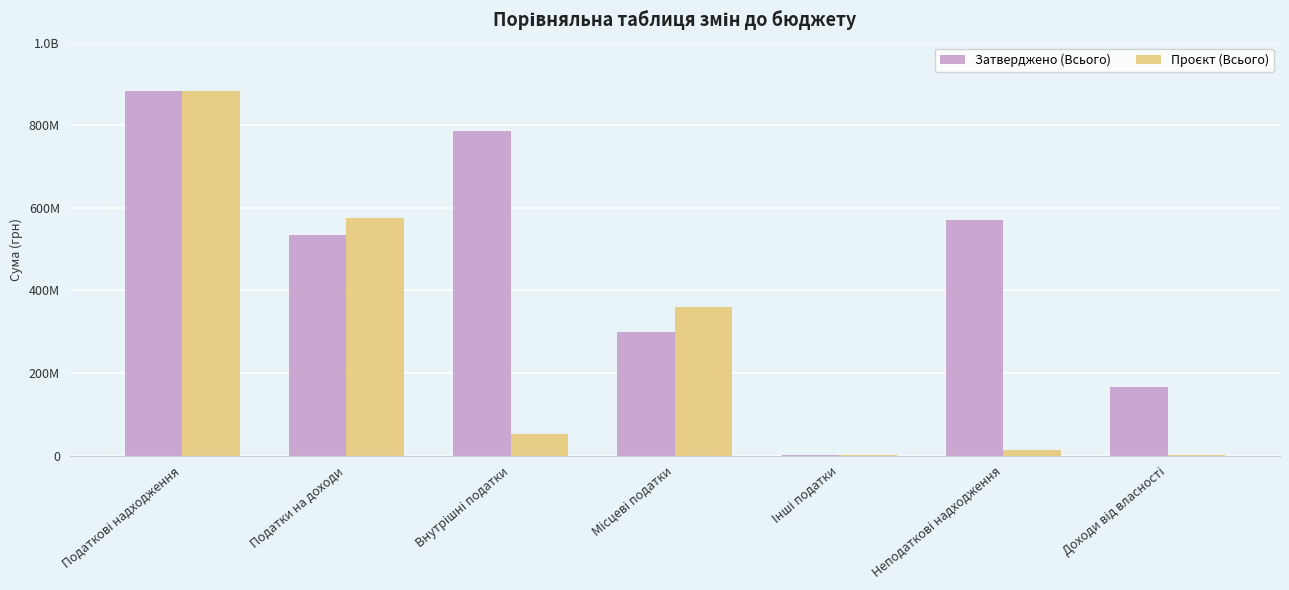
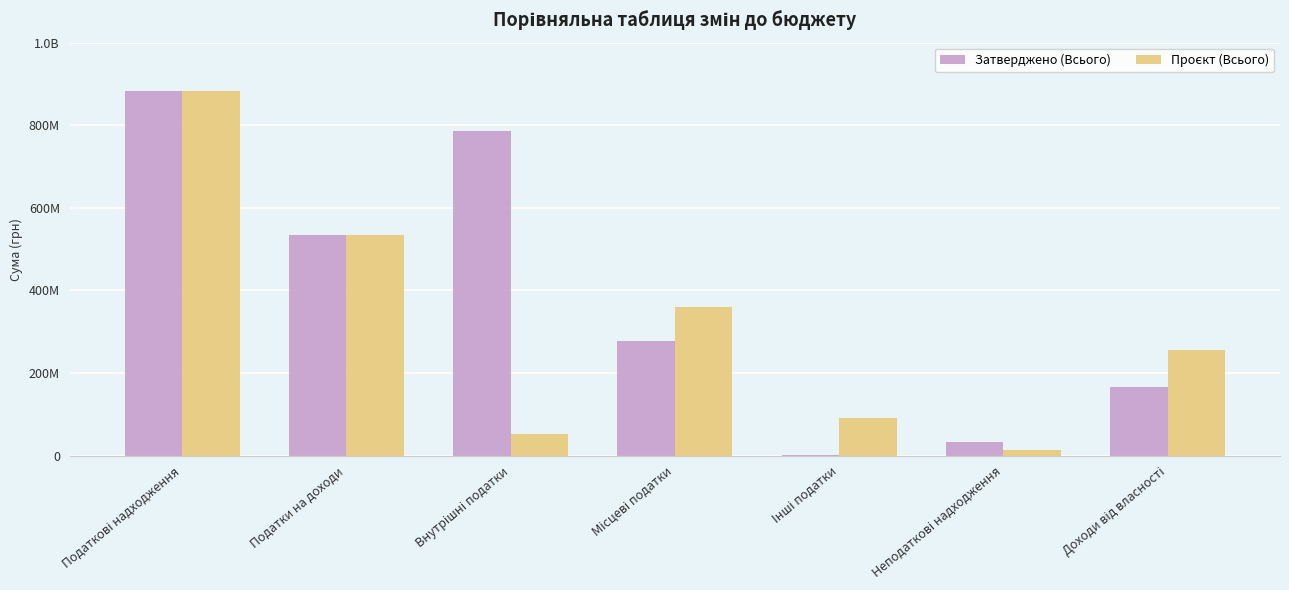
Проєкт (Всього), Податки на доходи: 570000000 -> 530000000
Затверджено (Всього), Місцеві податки: 300000000 -> 280000000
Проєкт (Всього), Інші податки: 0 -> 90000000
Затверджено (Всього), Неподаткові надходження: 570000000 -> 30000000
Проєкт (Всього), Доходи від власності: 0 -> 260000000
